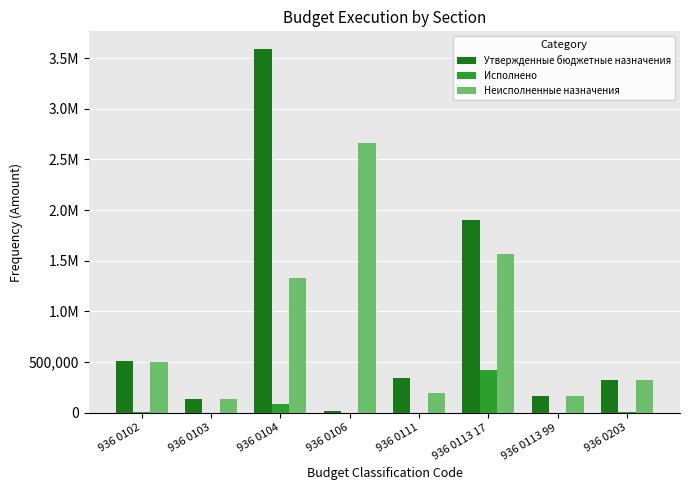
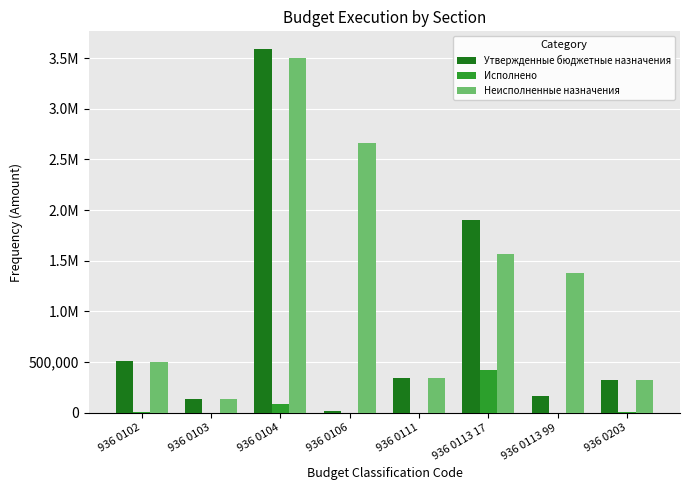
Неисполненные назначения, 936 0104: 1,330,000 -> 3,500,000
Неисполненные назначения, 936 0111: 190,000 -> 340,000
Неисполненные назначения, 936 0113 99: 170,000 -> 1,380,000
